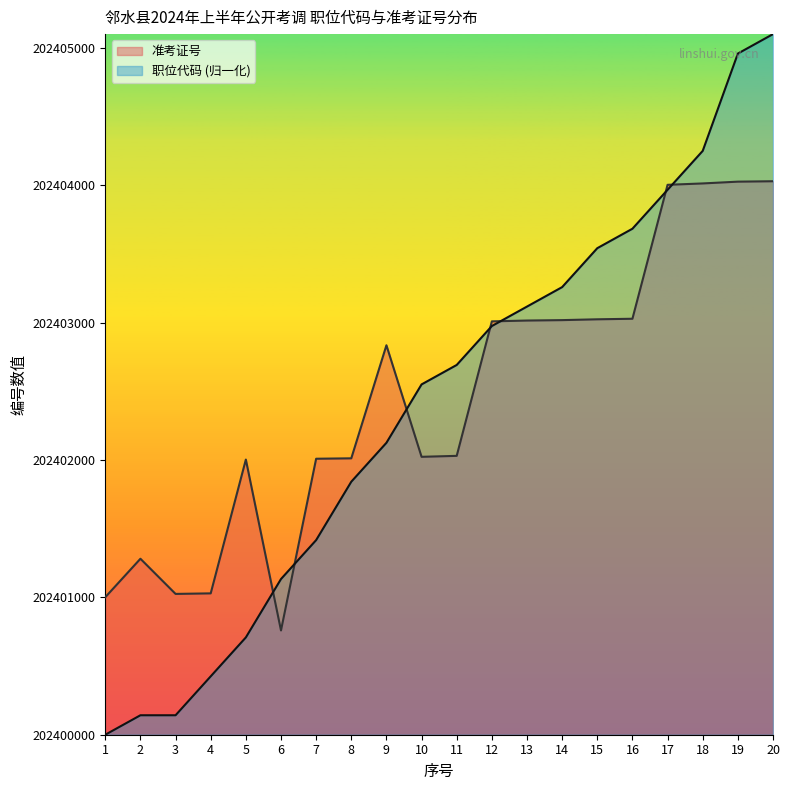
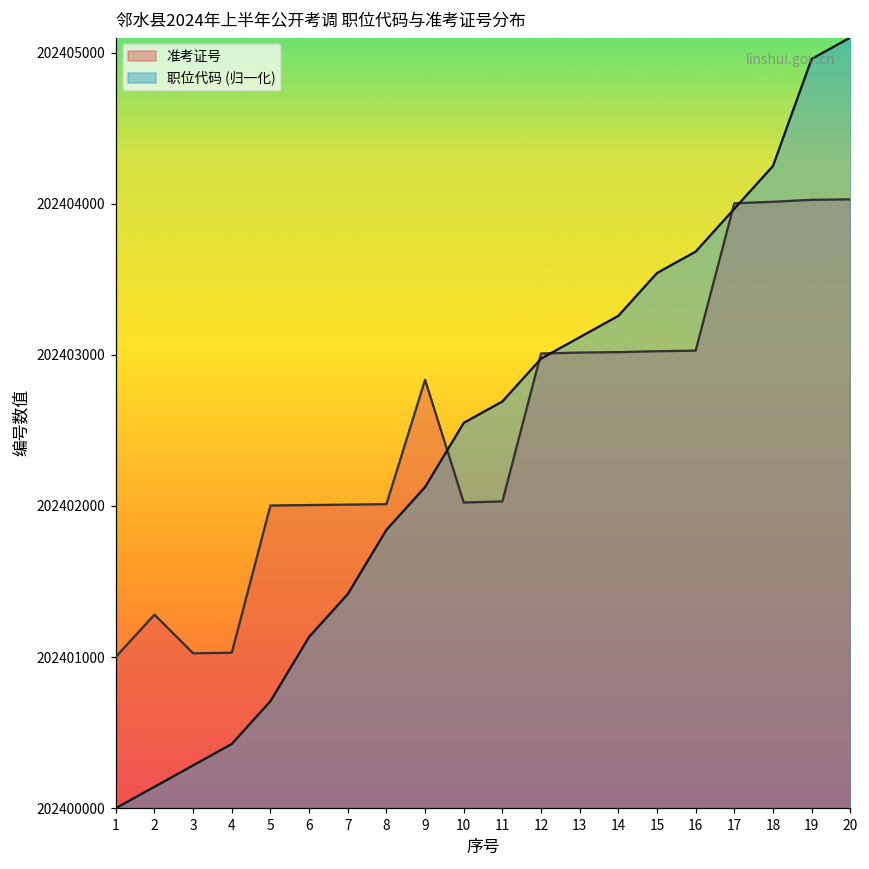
职位代码 (归一化), 3: 202400140 -> 202400280
准考证号, 6: 202400760 -> 202402010
